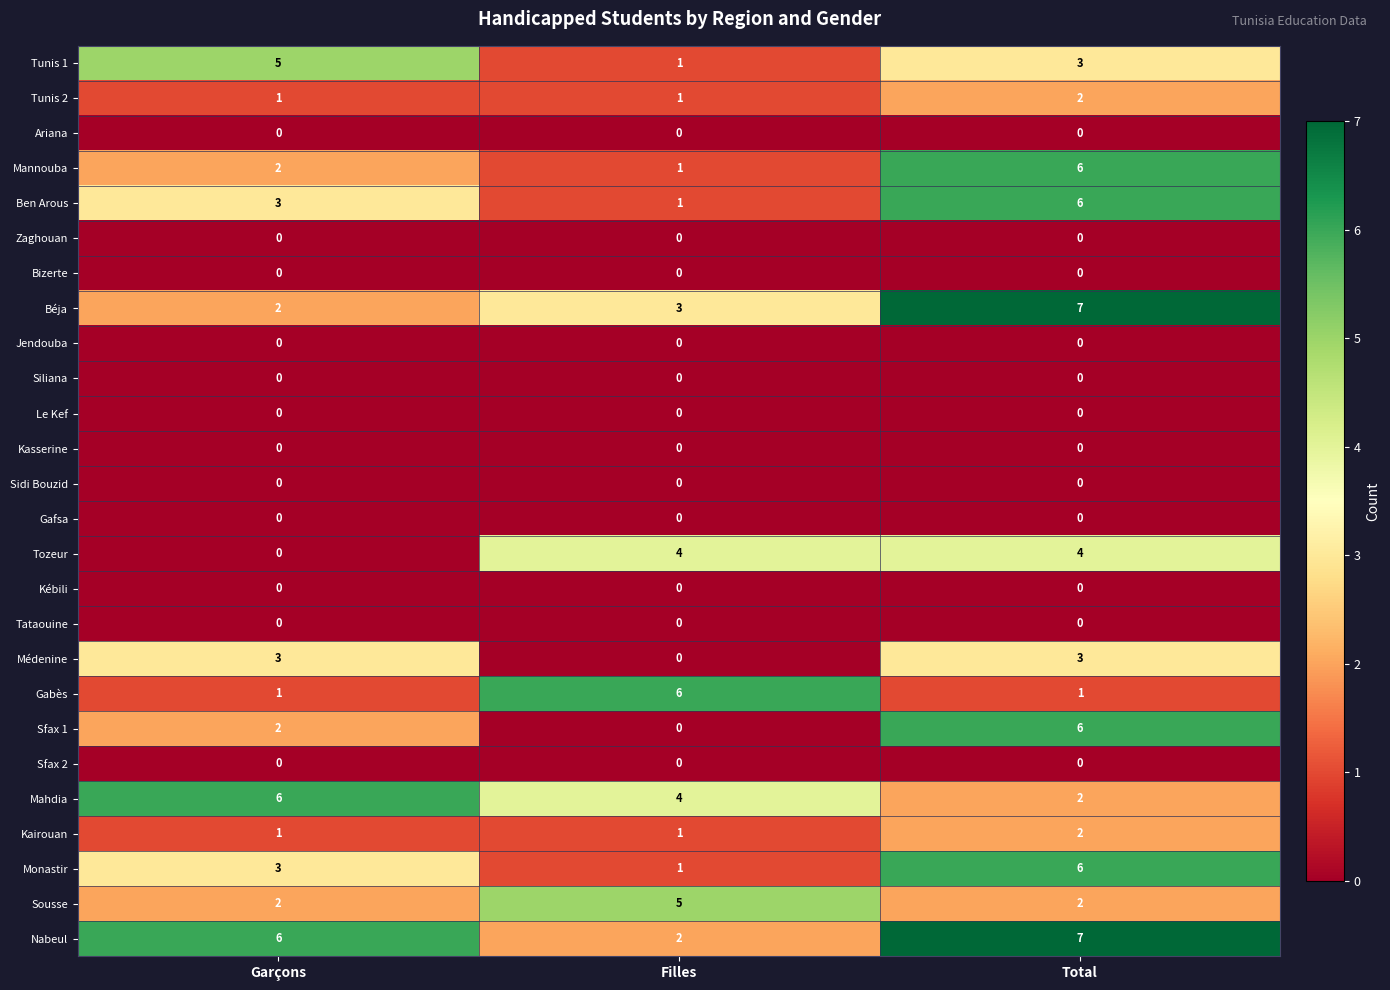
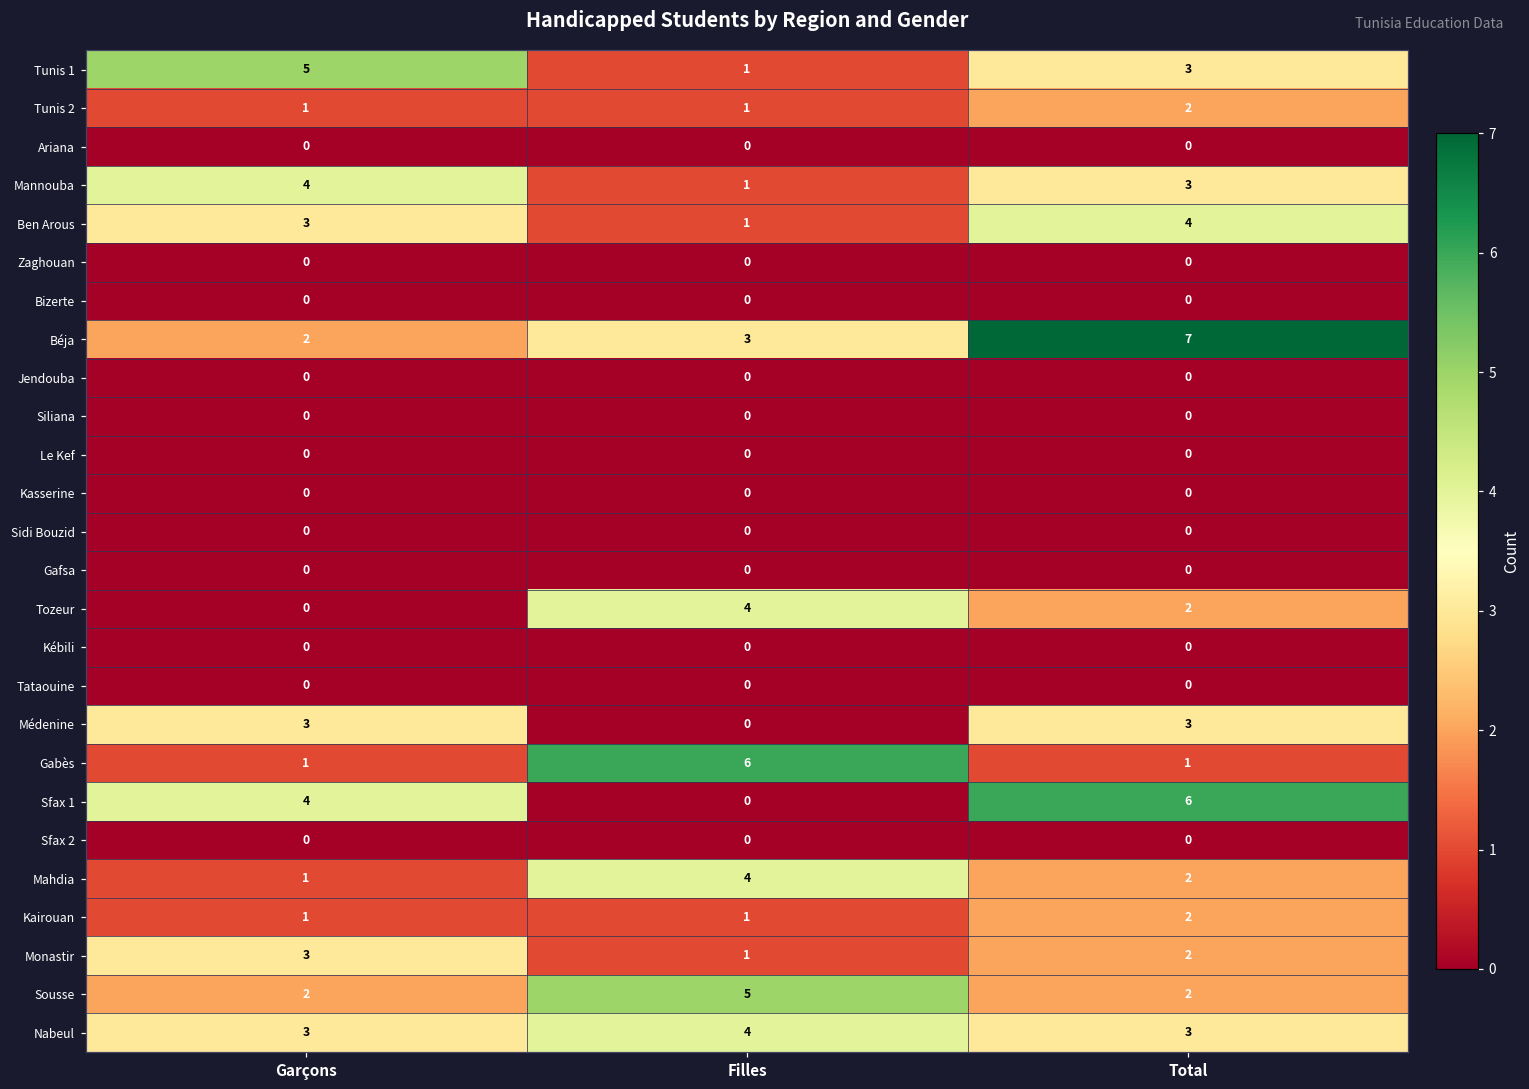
Mannouba, Garçons: 2 -> 4
Mannouba, Total: 6 -> 3
Ben Arous, Total: 6 -> 4
Tozeur, Total: 4 -> 2
Sfax 1, Garçons: 2 -> 4
Mahdia, Garçons: 6 -> 1
Monastir, Total: 6 -> 2
Nabeul, Garçons: 6 -> 3
Nabeul, Filles: 2 -> 4
Nabeul, Total: 7 -> 3
